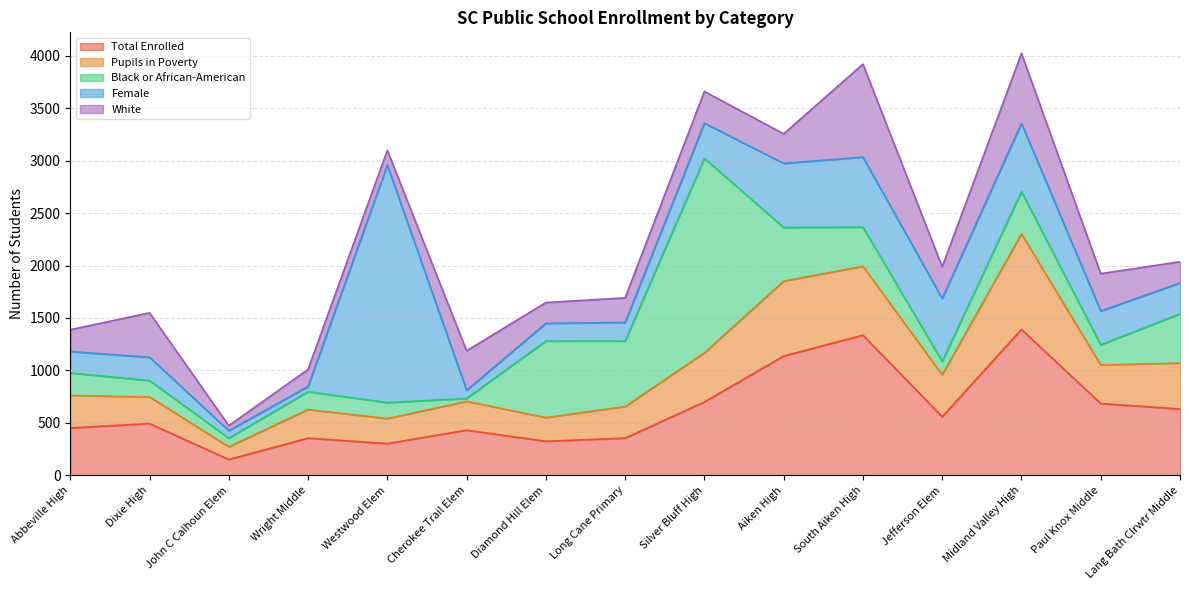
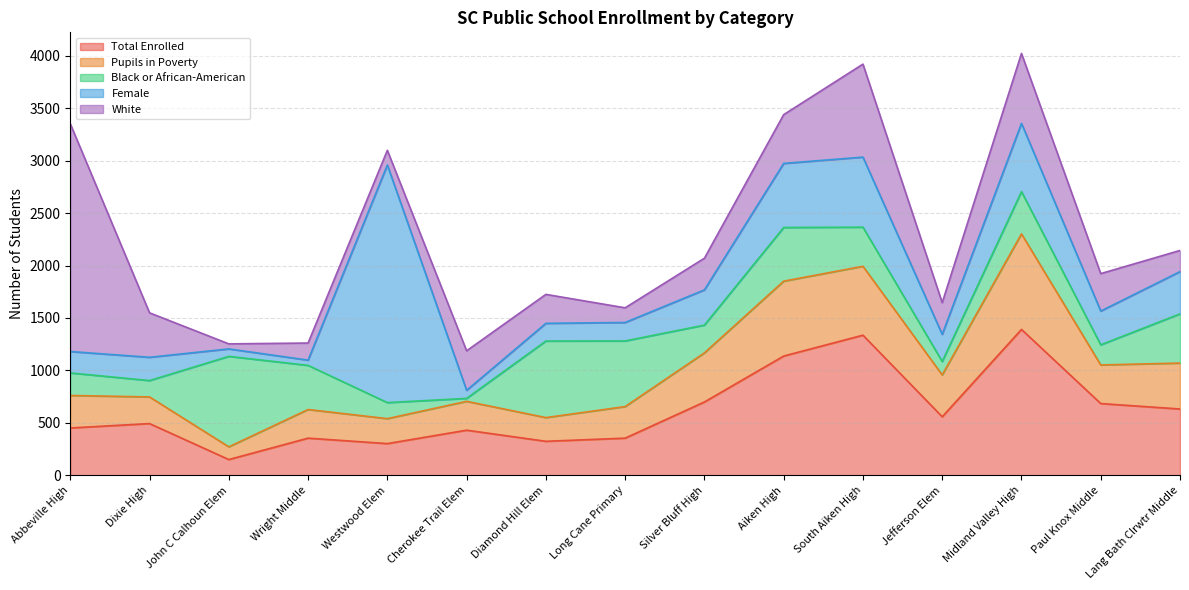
White, Abbeville High: 210 -> 2170
Black or African-American, John C Calhoun Elem: 80 -> 860
Black or African-American, Wright Middle: 170 -> 420
White, Diamond Hill Elem: 200 -> 280
White, Long Cane Primary: 240 -> 140
Black or African-American, Silver Bluff High: 1860 -> 270
White, Aiken High: 280 -> 470
Female, Jefferson Elem: 600 -> 260
Female, Lang Bath Clrwtr Middle: 300 -> 400
